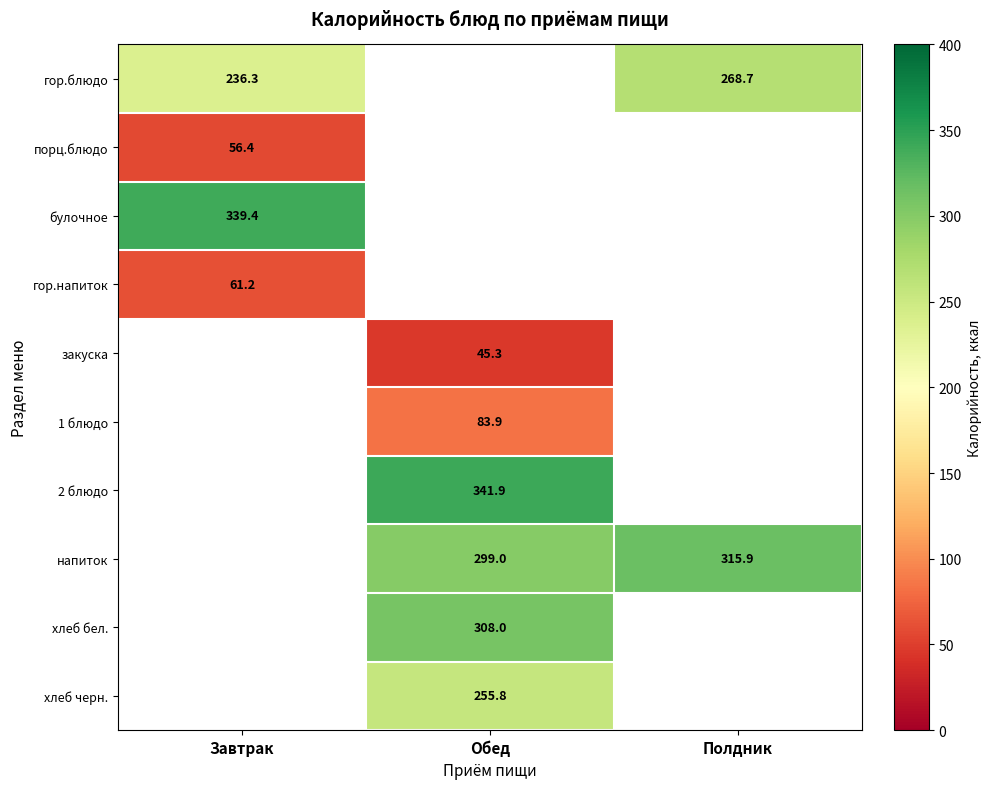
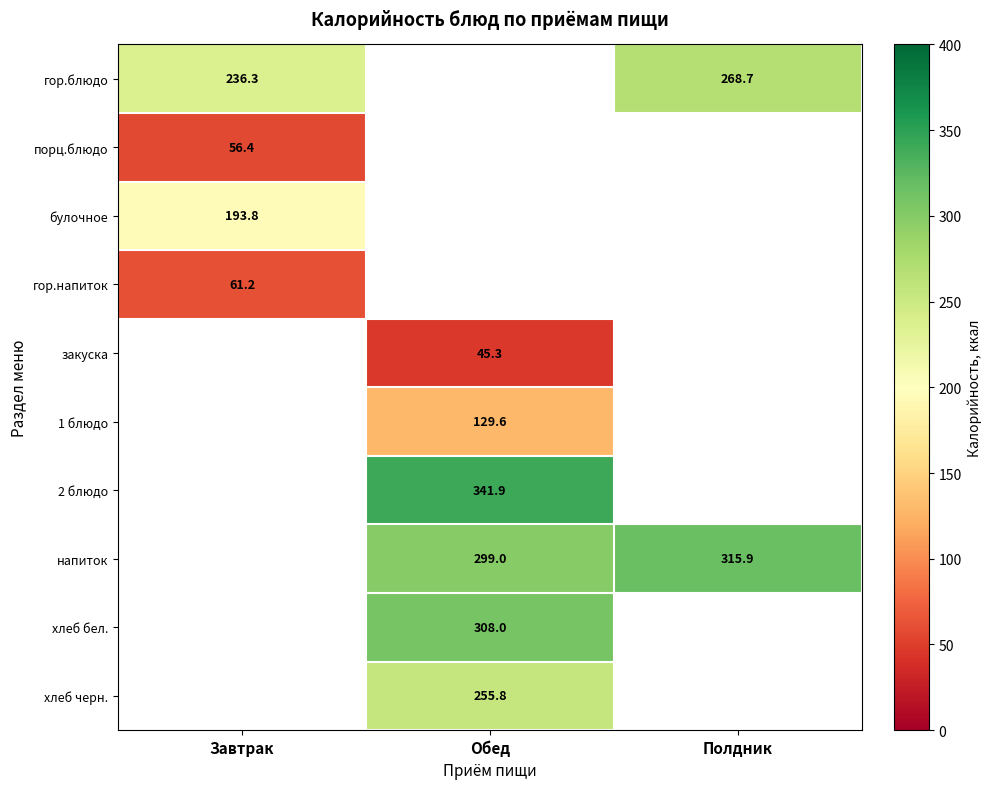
булочное, Завтрак: 339.4 -> 193.8
1 блюдо, Обед: 83.9 -> 129.6
